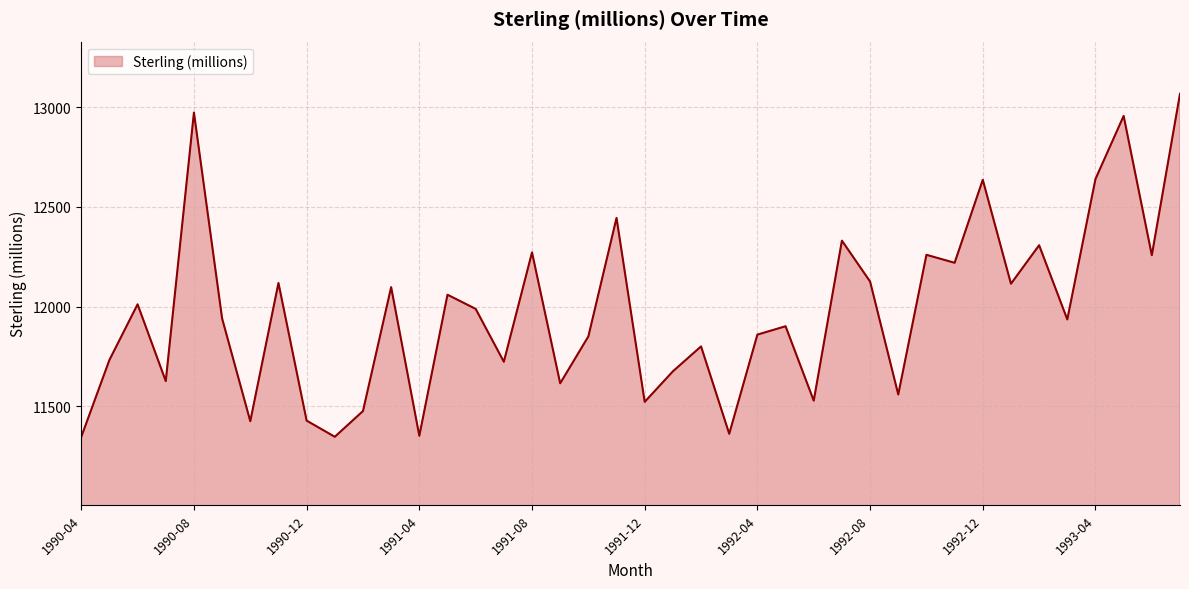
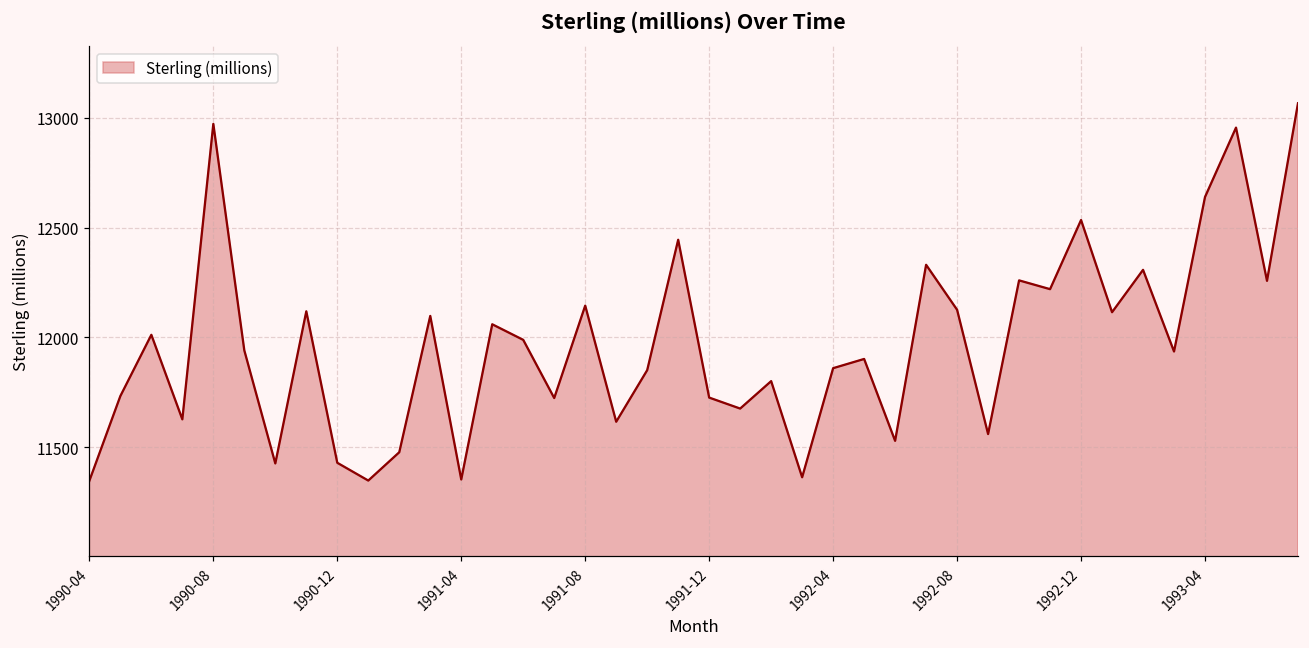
1991-08: 12270 -> 12150
1991-12: 11520 -> 11730
1992-12: 12640 -> 12540
